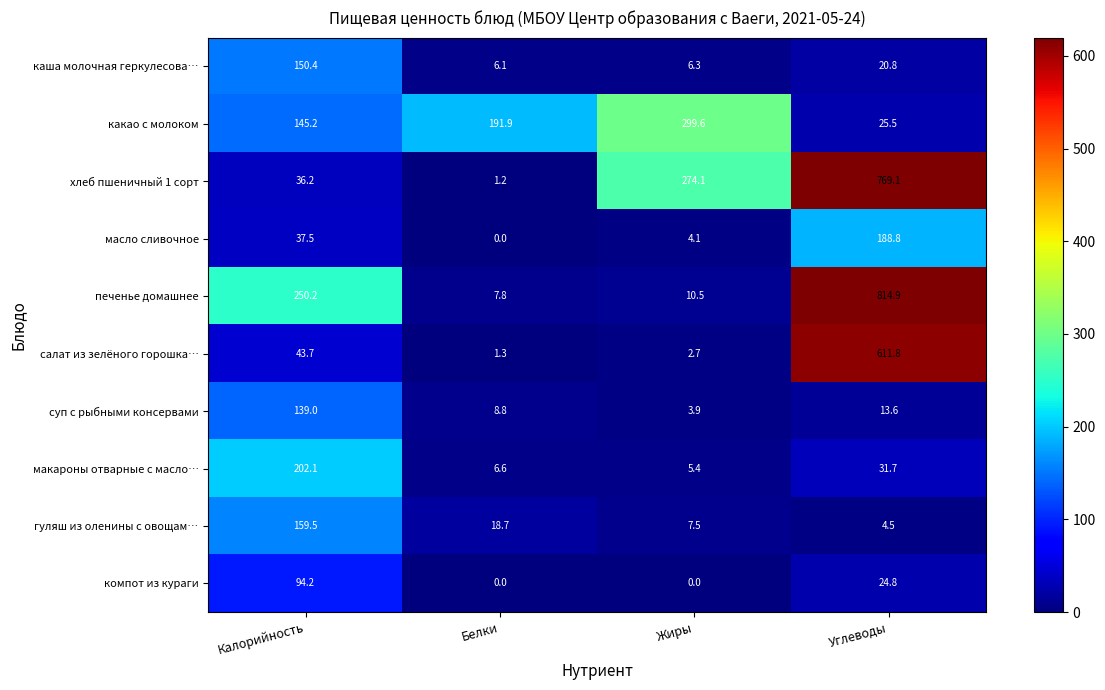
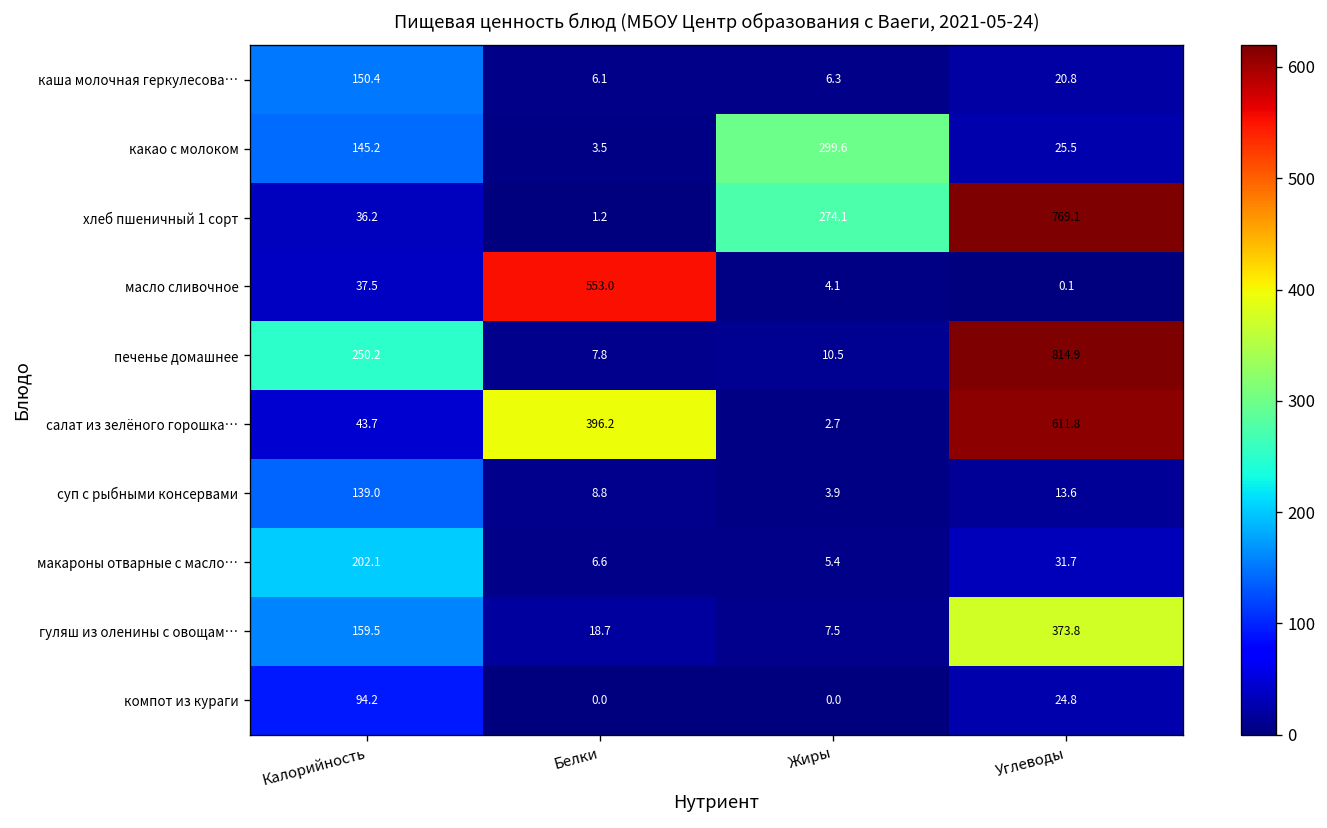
какао с молоком, Белки: 191.9 -> 3.5
масло сливочное, Белки: 0.0 -> 553.0
масло сливочное, Углеводы: 188.8 -> 0.1
салат из зелёного горошка…, Белки: 1.3 -> 396.2
гуляш из оленины с овощам…, Углеводы: 4.5 -> 373.8
